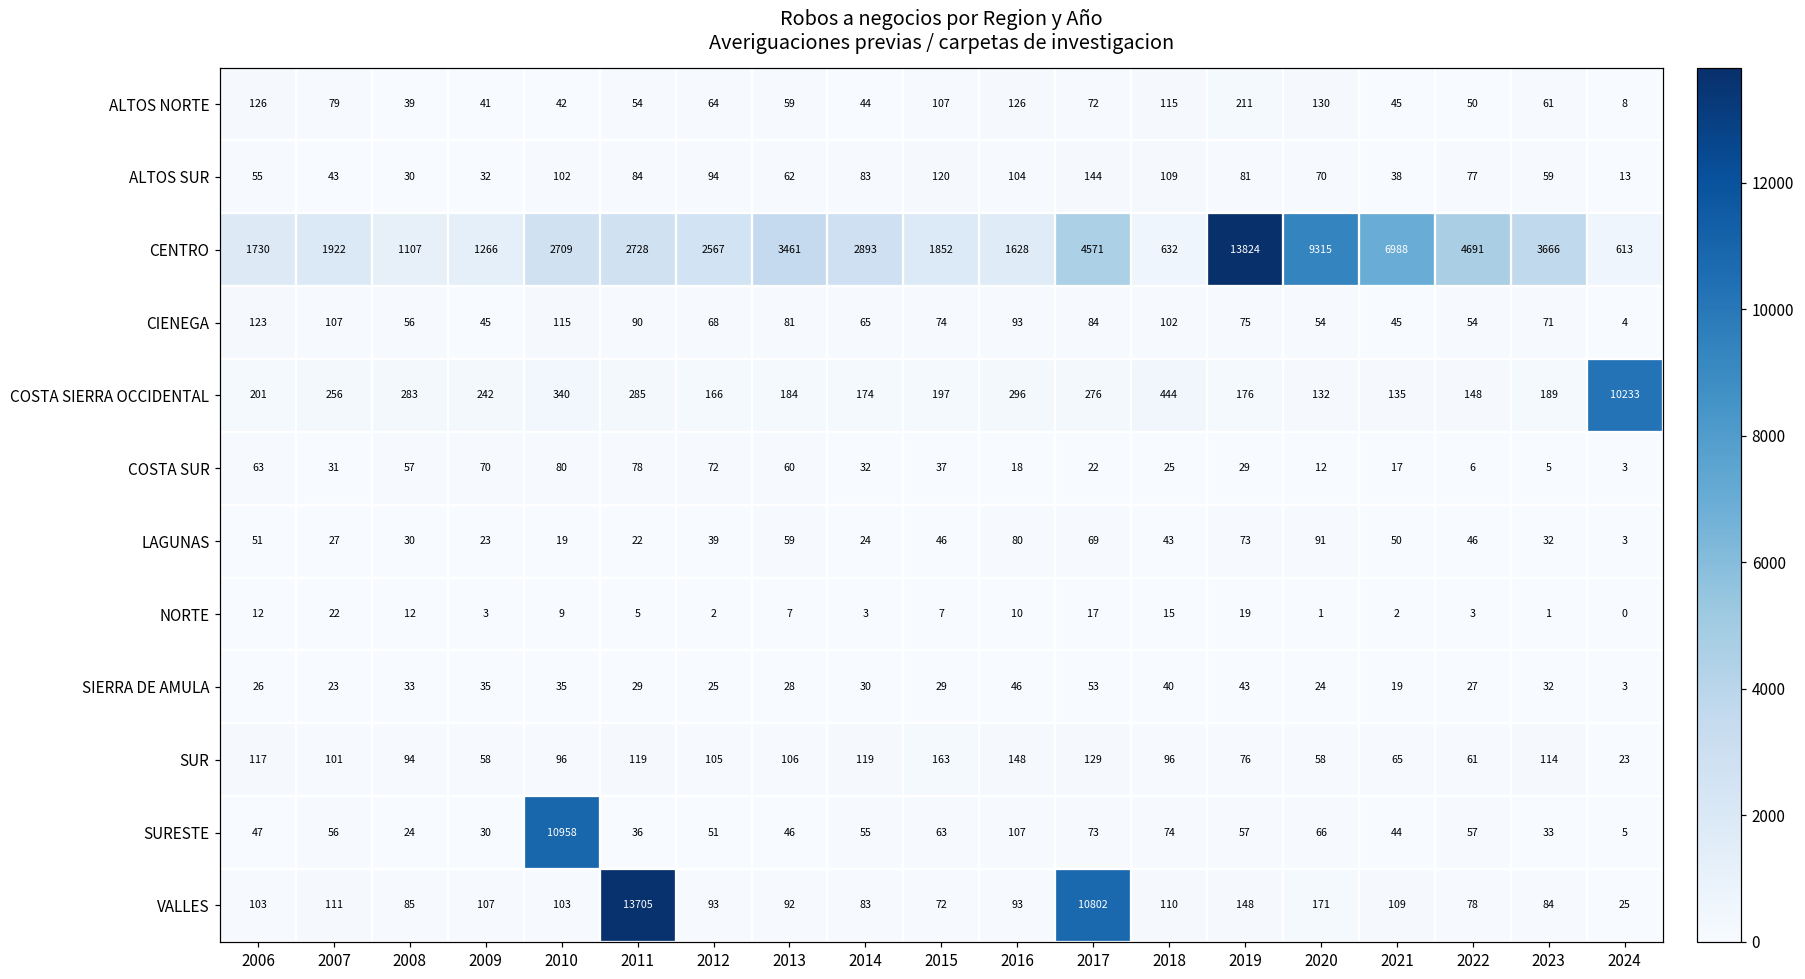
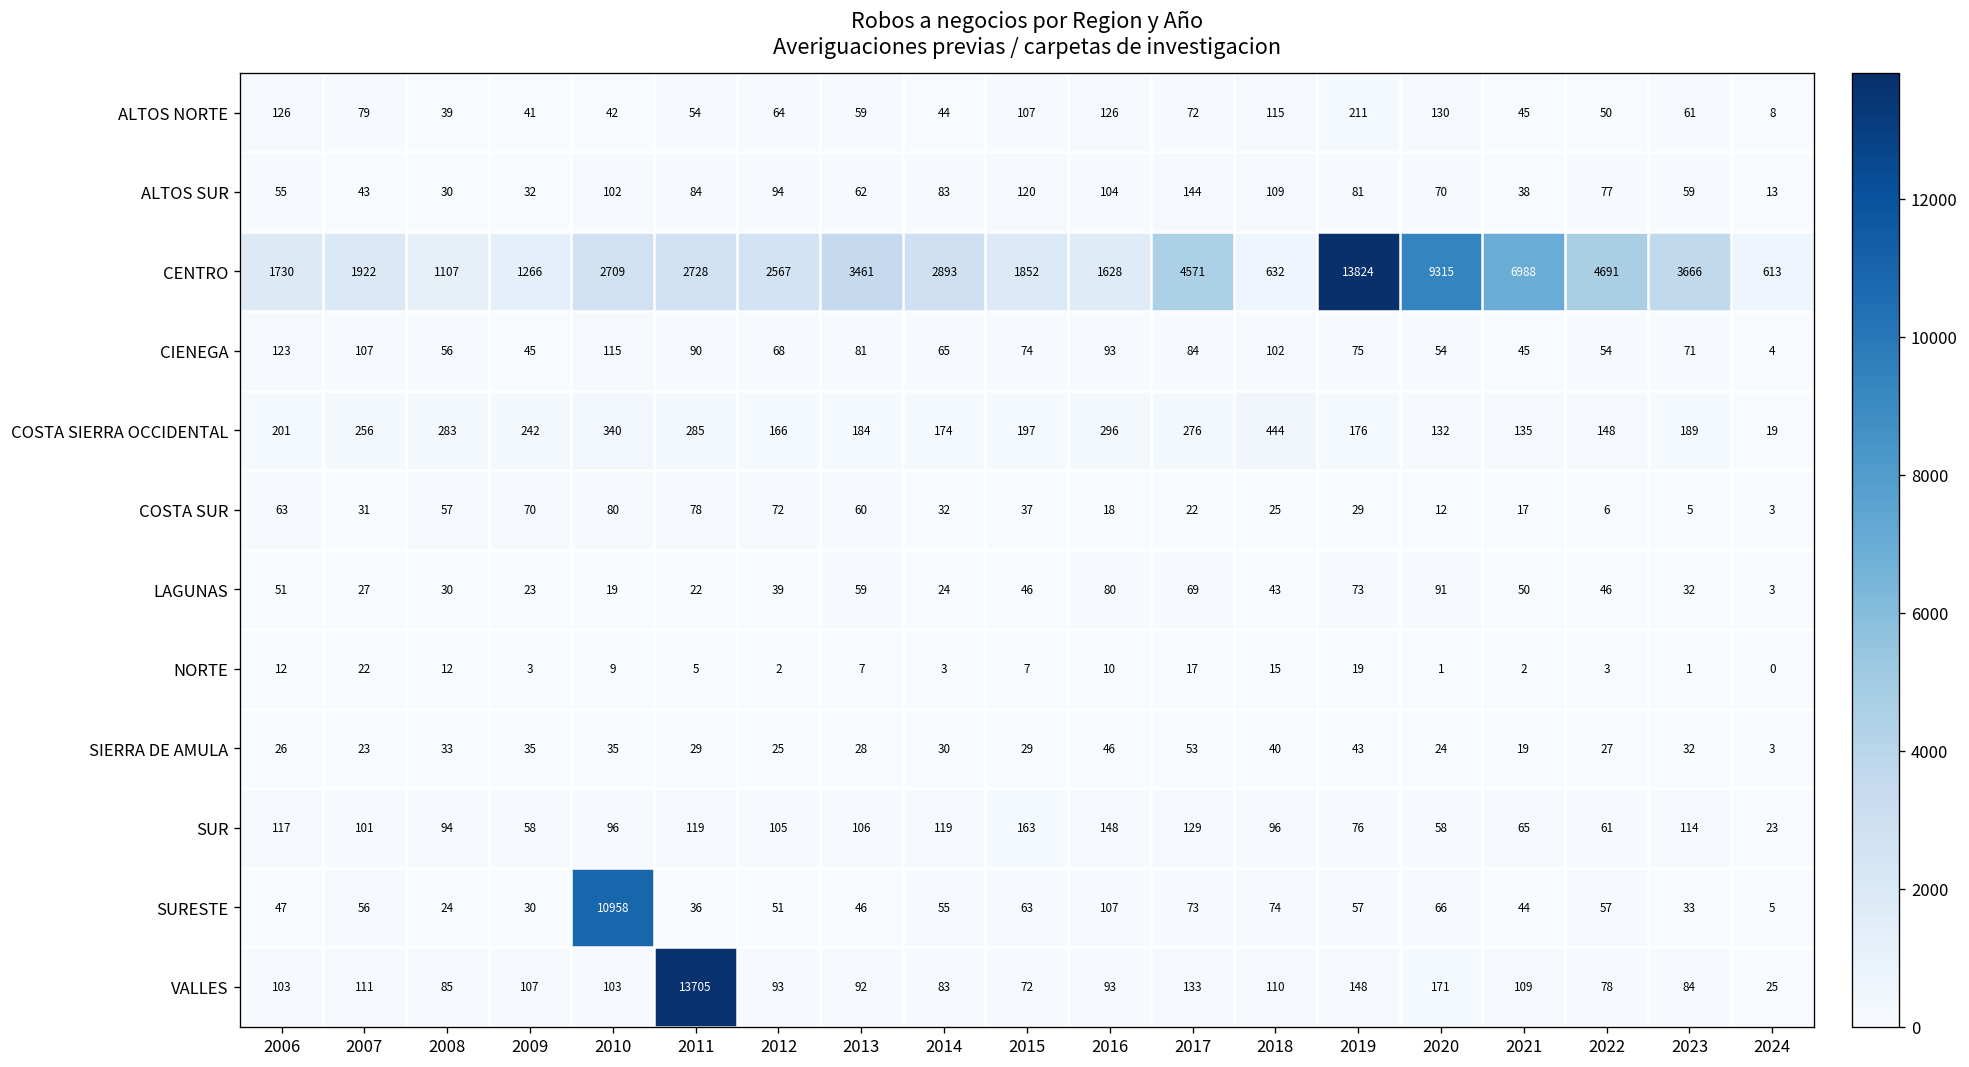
COSTA SIERRA OCCIDENTAL, 2024: 10233 -> 19
VALLES, 2017: 10802 -> 133
